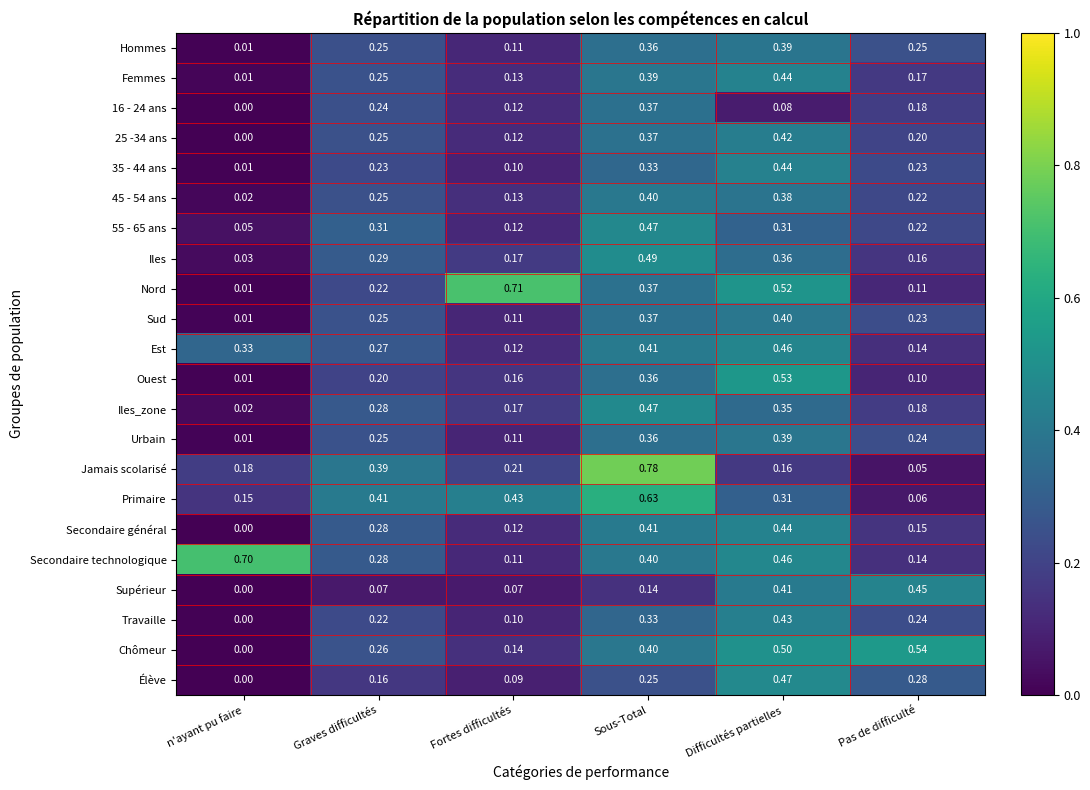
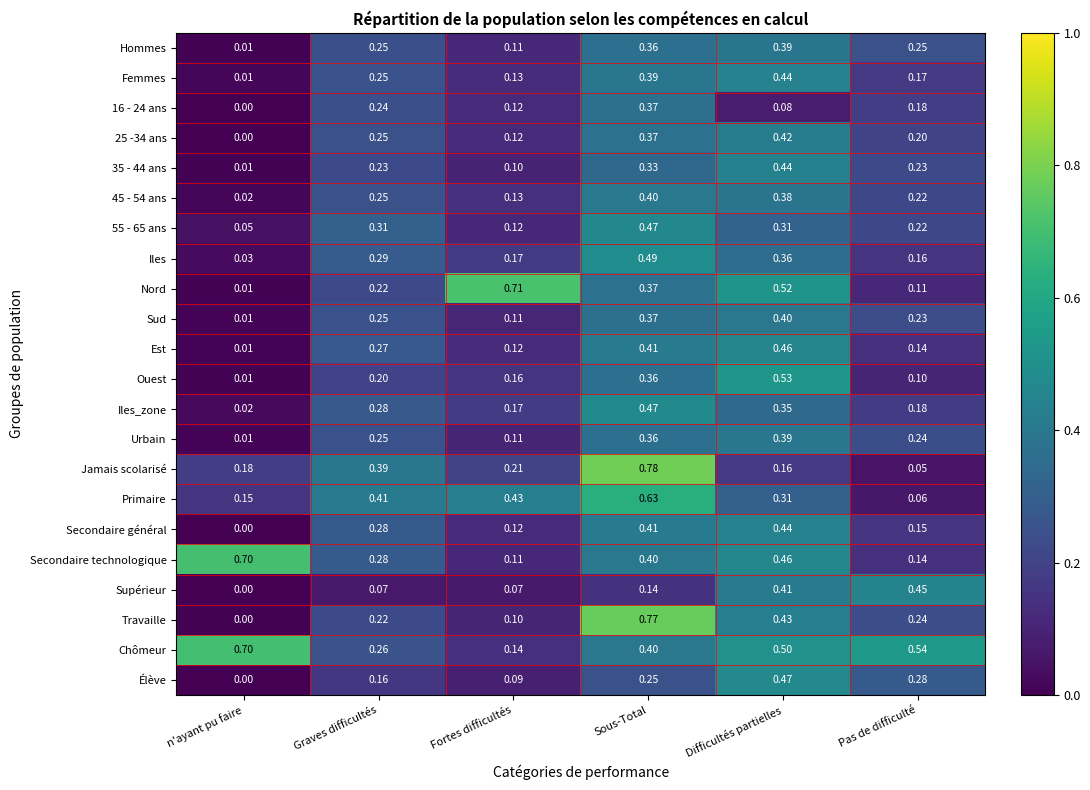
Est, n'ayant pu faire: 0.33 -> 0.01
Travaille, Sous-Total: 0.33 -> 0.77
Chômeur, n'ayant pu faire: 0.00 -> 0.70
